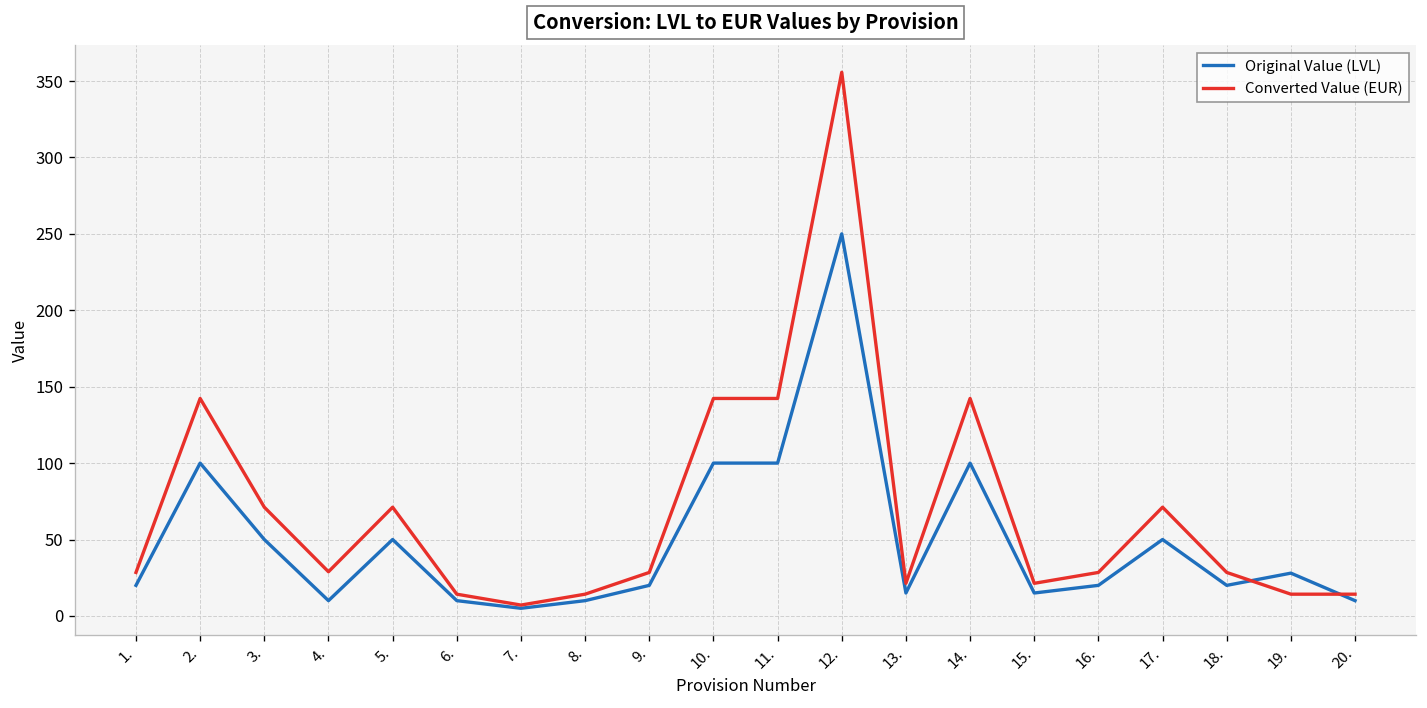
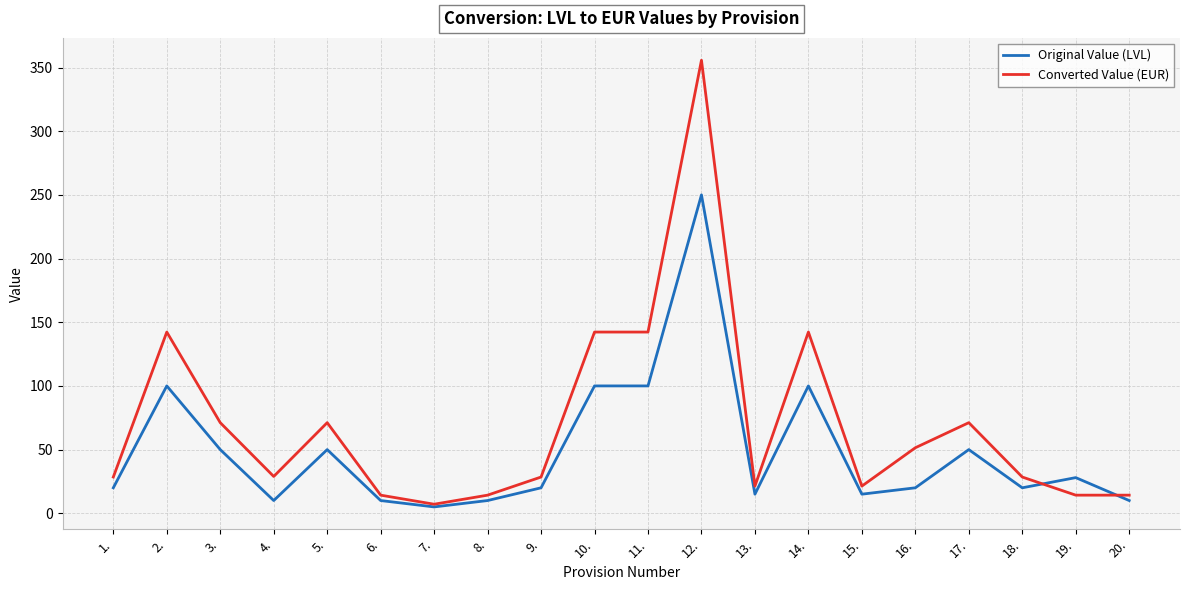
Converted Value (EUR), 16.: 28 -> 51
